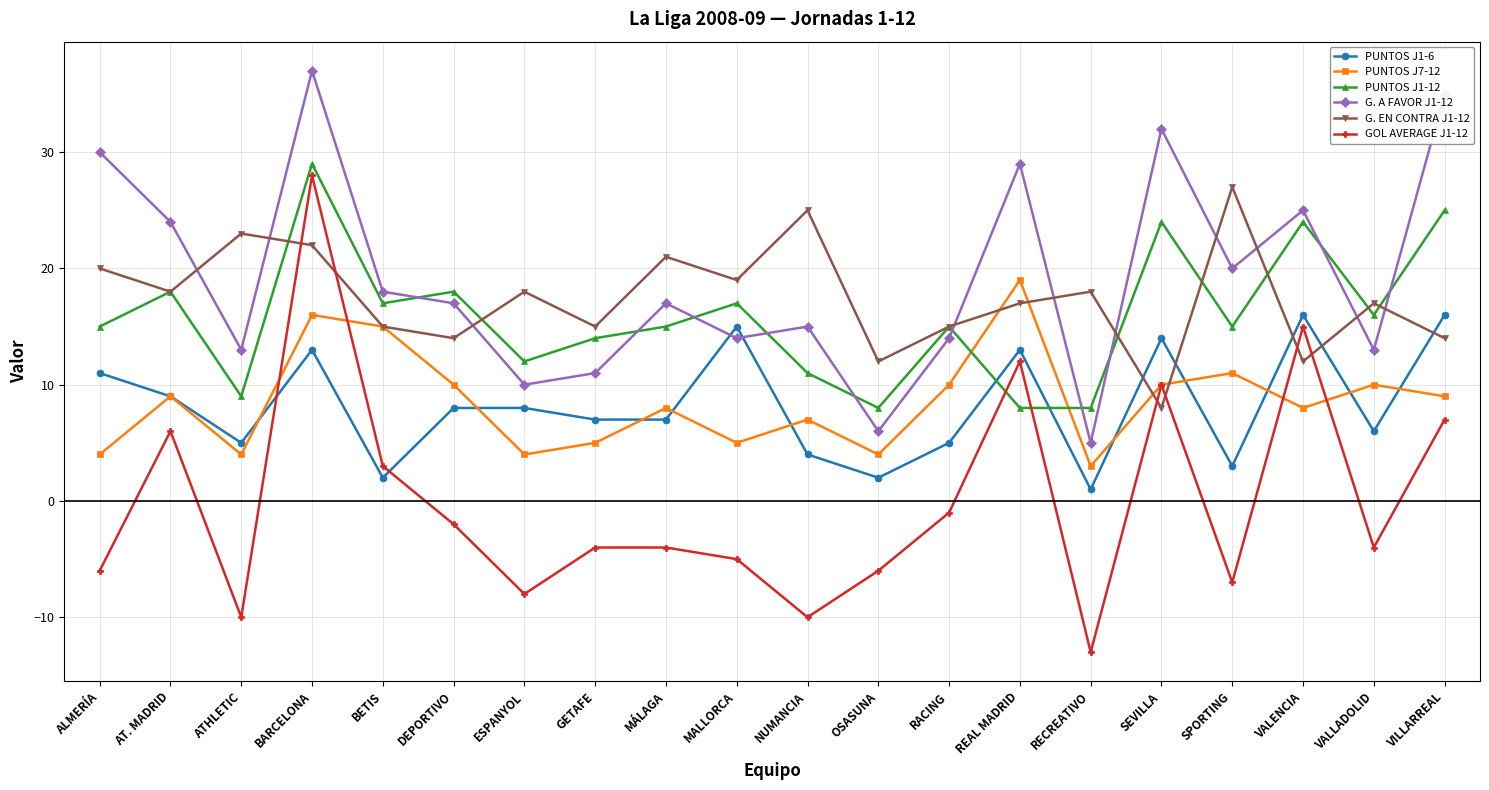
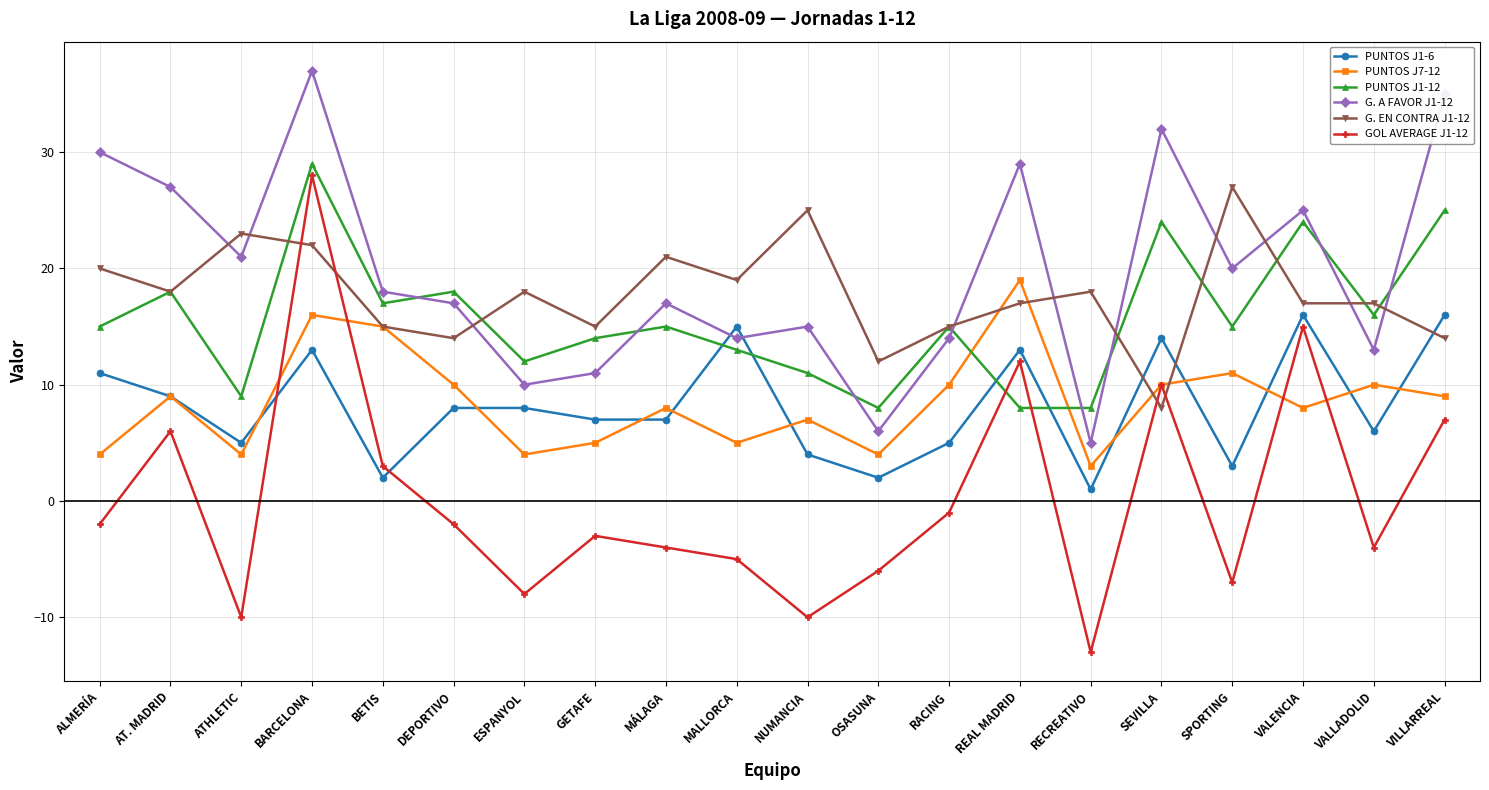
GOL AVERAGE J1-12, ALMERÍA: -6 -> -2
G. A FAVOR J1-12, AT. MADRID: 24 -> 27
G. A FAVOR J1-12, ATHLETIC: 13 -> 21
GOL AVERAGE J1-12, GETAFE: -4 -> -3
PUNTOS J1-12, MALLORCA: 17 -> 13
G. EN CONTRA J1-12, VALENCIA: 12 -> 17
